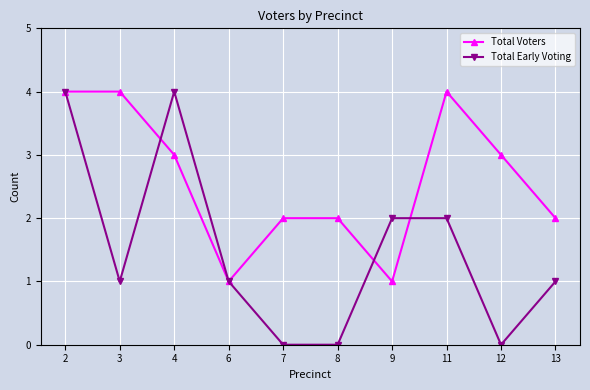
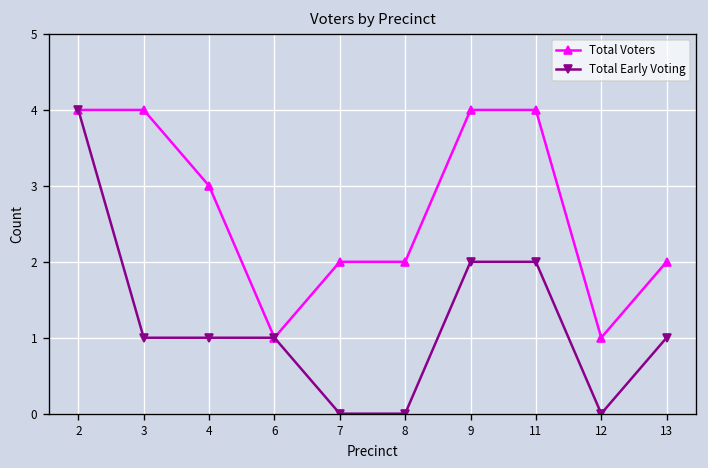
Total Early Voting, 4: 4 -> 1
Total Voters, 9: 1 -> 4
Total Voters, 12: 3 -> 1
